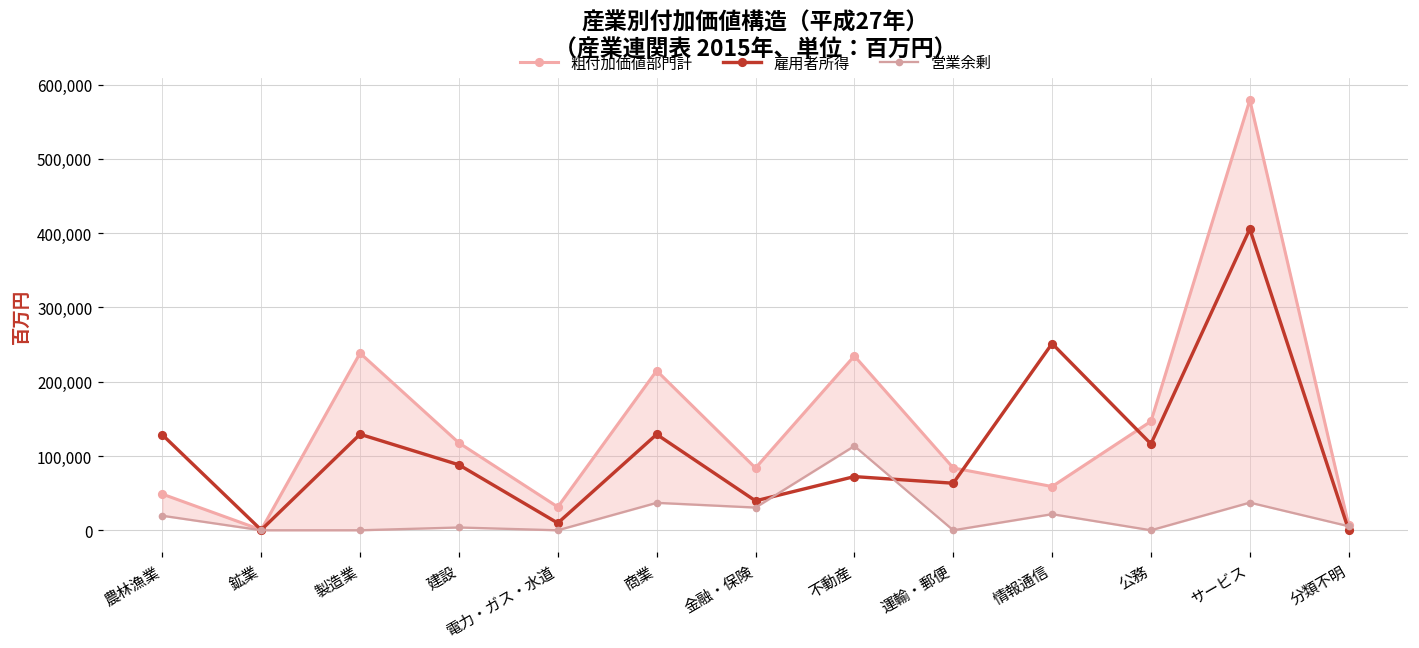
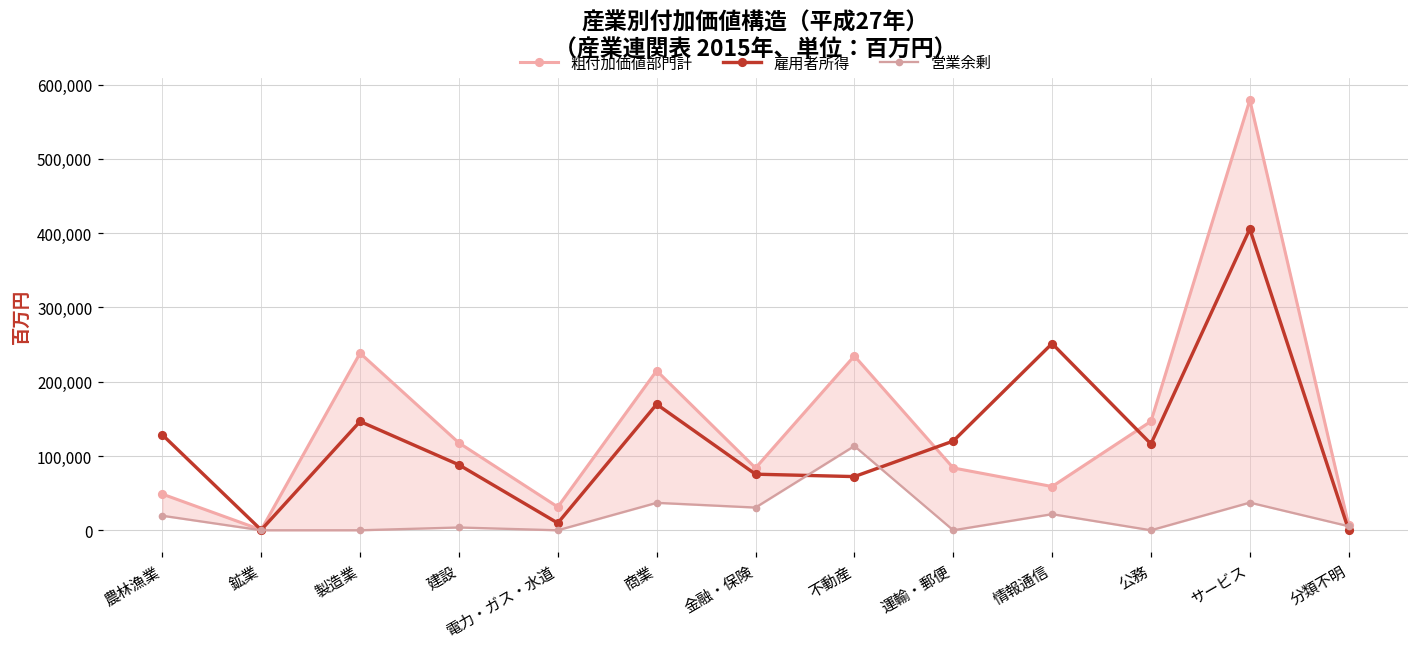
雇用者所得, 製造業: 130,000 -> 150,000
雇用者所得, 商業: 130,000 -> 170,000
雇用者所得, 金融・保険: 40,000 -> 80,000
雇用者所得, 運輸・郵便: 60,000 -> 120,000
